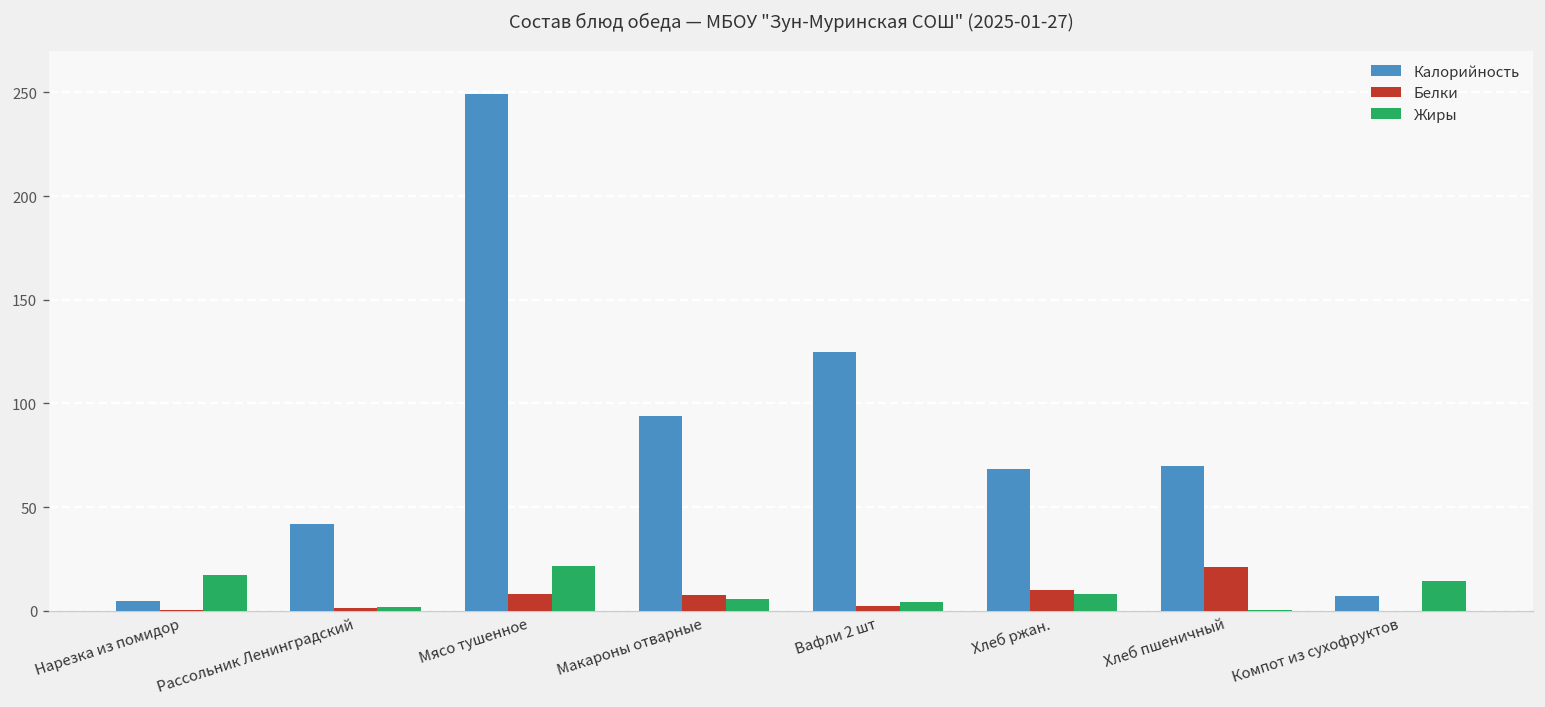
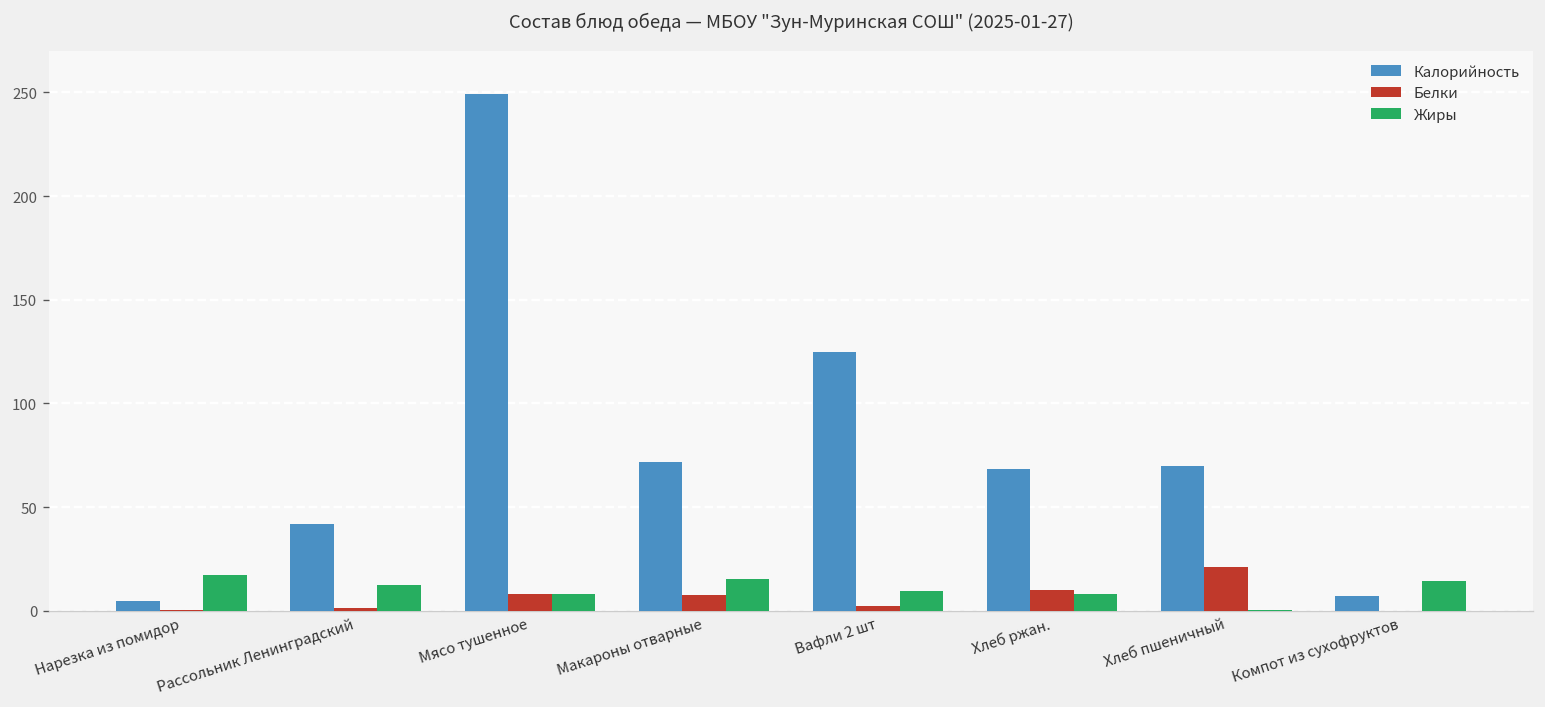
Жиры, Рассольник Ленинградский: 2 -> 12
Жиры, Мясо тушенное: 22 -> 8
Калорийность, Макароны отварные: 94 -> 72
Жиры, Макароны отварные: 6 -> 16
Жиры, Вафли 2 шт: 4 -> 10
